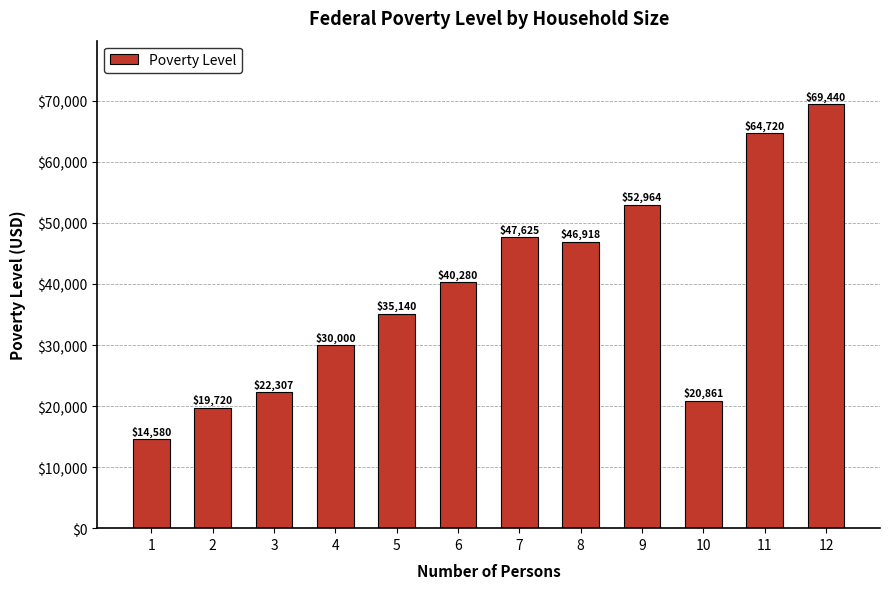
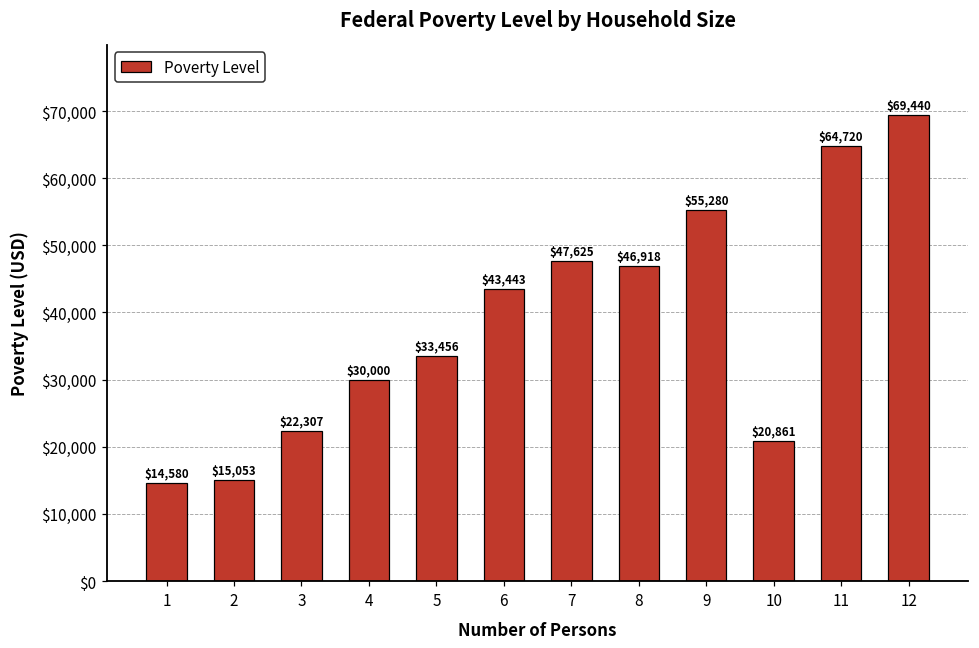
2: $19,720 -> $15,053
5: $35,140 -> $33,456
6: $40,280 -> $43,443
9: $52,964 -> $55,280
